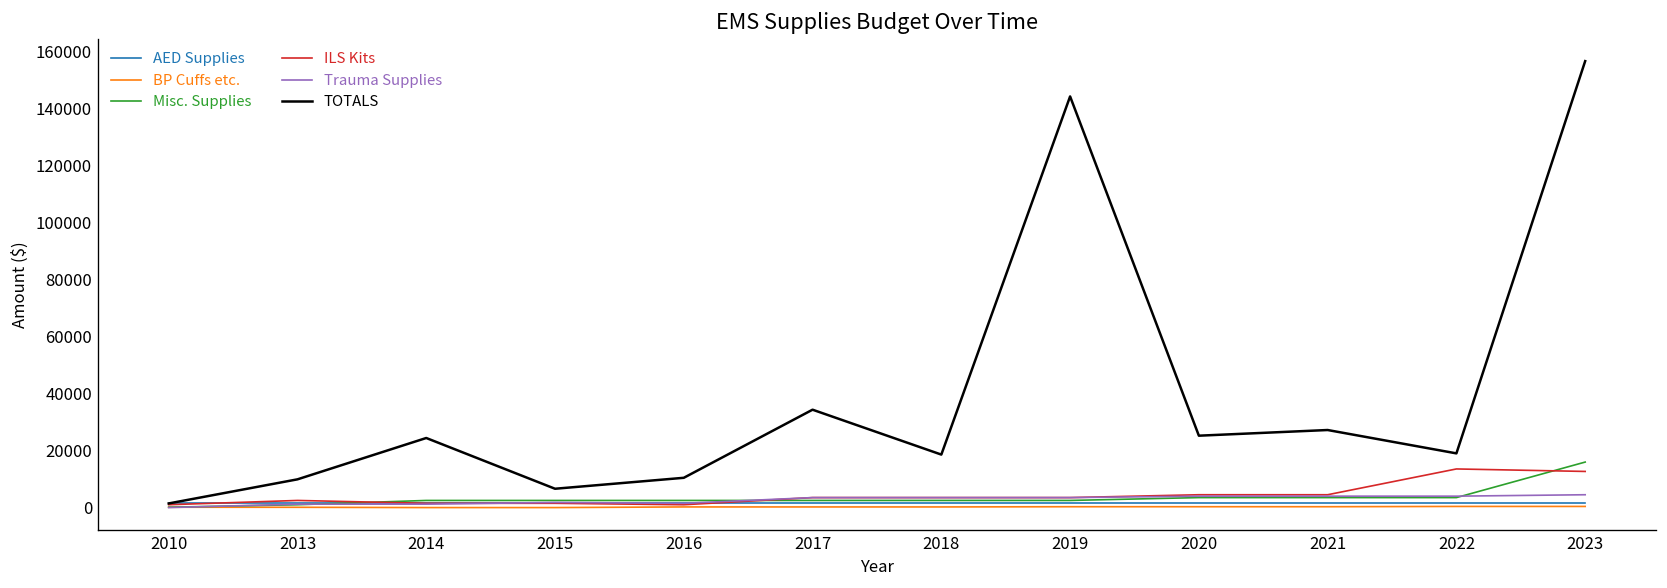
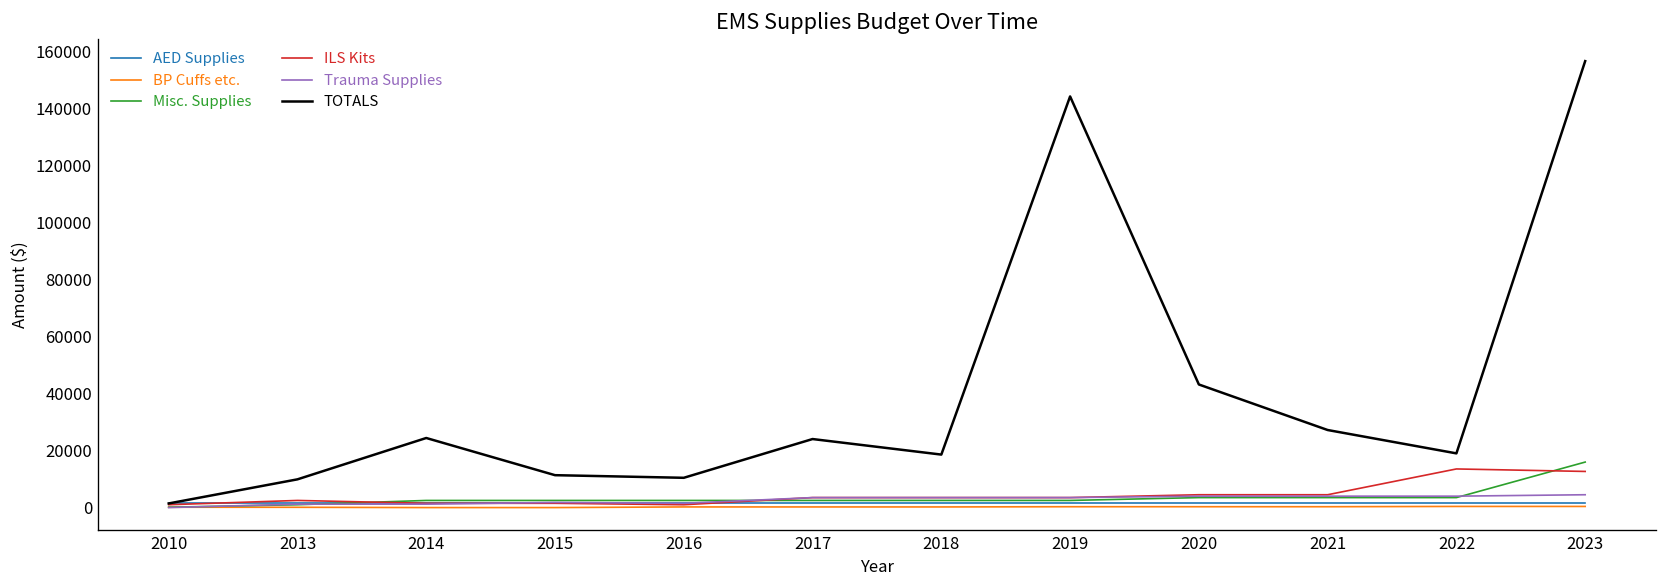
TOTALS, 2015: 7000 -> 11000
TOTALS, 2017: 34000 -> 24000
TOTALS, 2020: 25000 -> 43000
